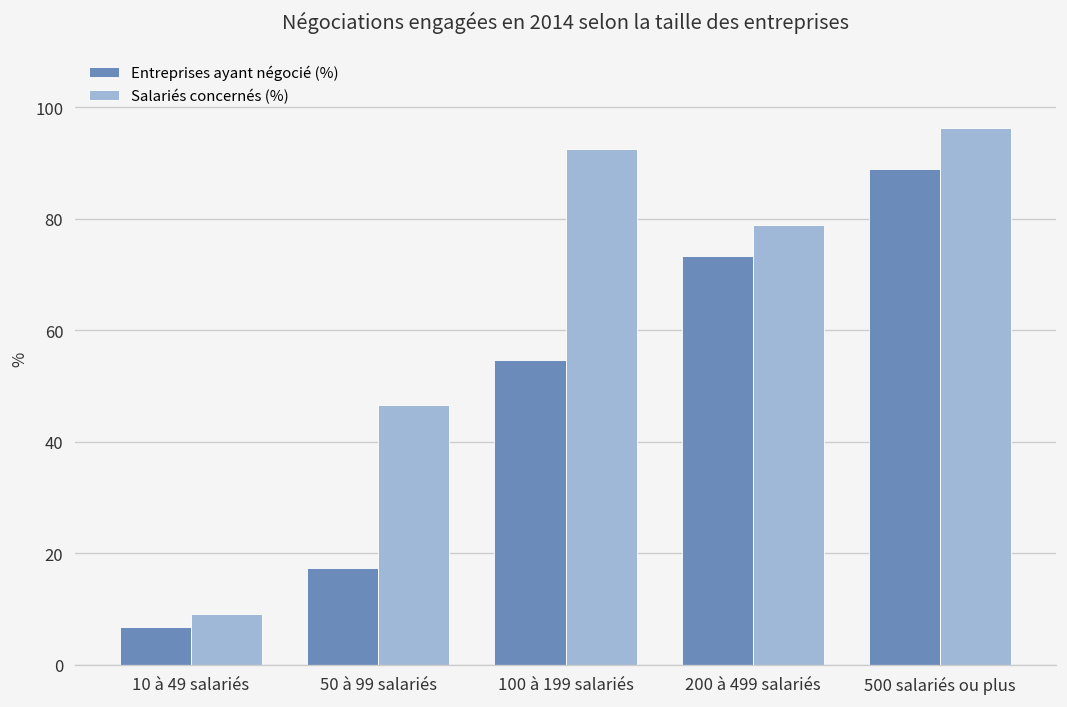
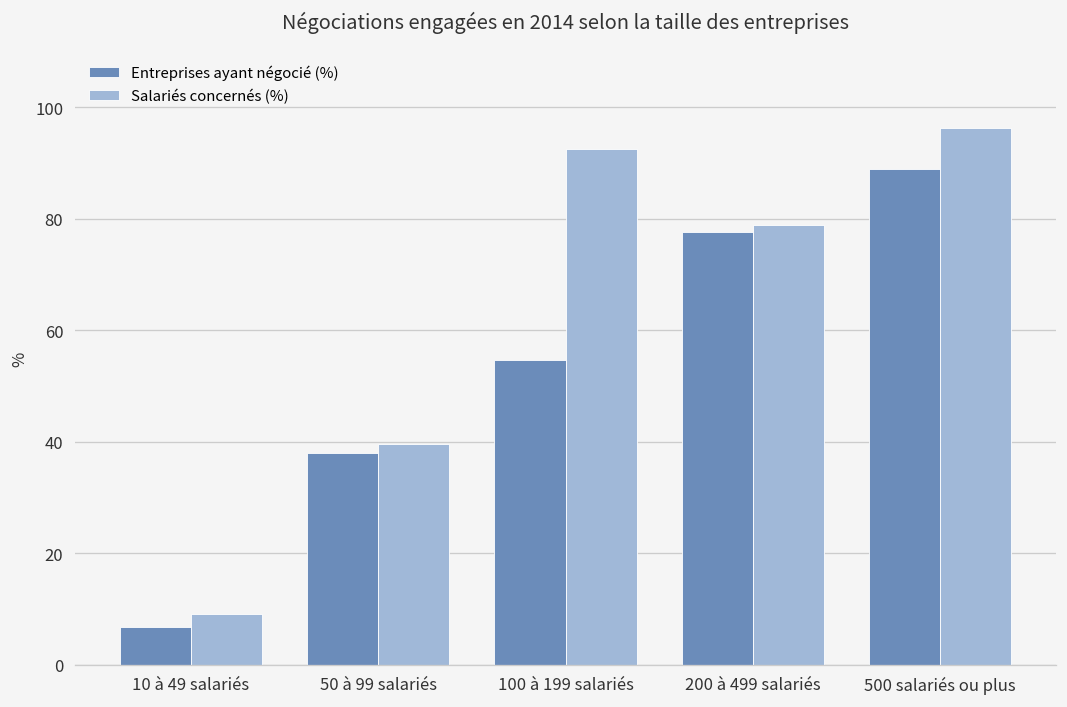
Entreprises ayant négocié (%), 50 à 99 salariés: 17 -> 38
Salariés concernés (%), 50 à 99 salariés: 47 -> 40
Entreprises ayant négocié (%), 200 à 499 salariés: 73 -> 78
